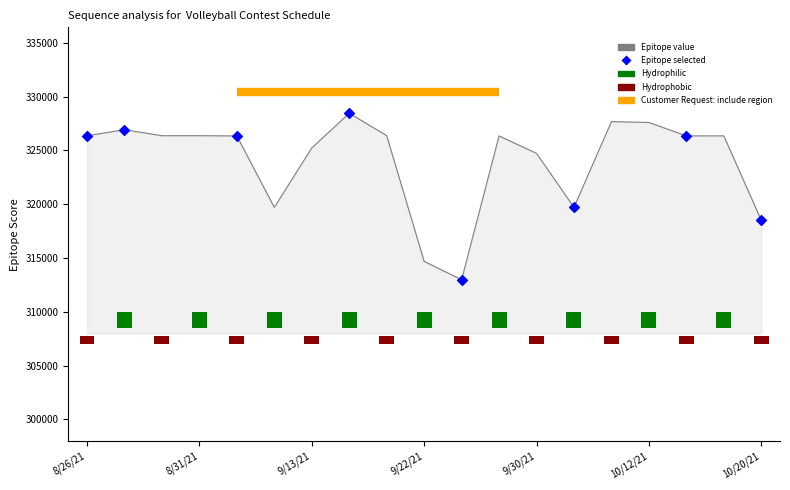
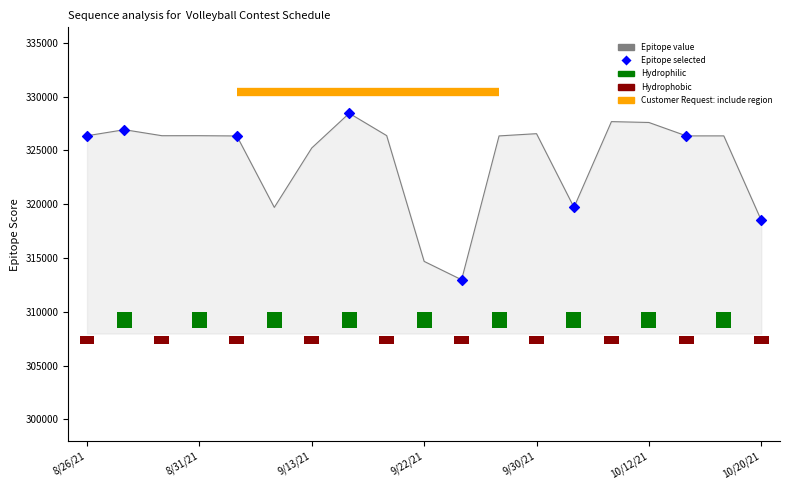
Epitope value, 9/30/21: 324700 -> 326600
